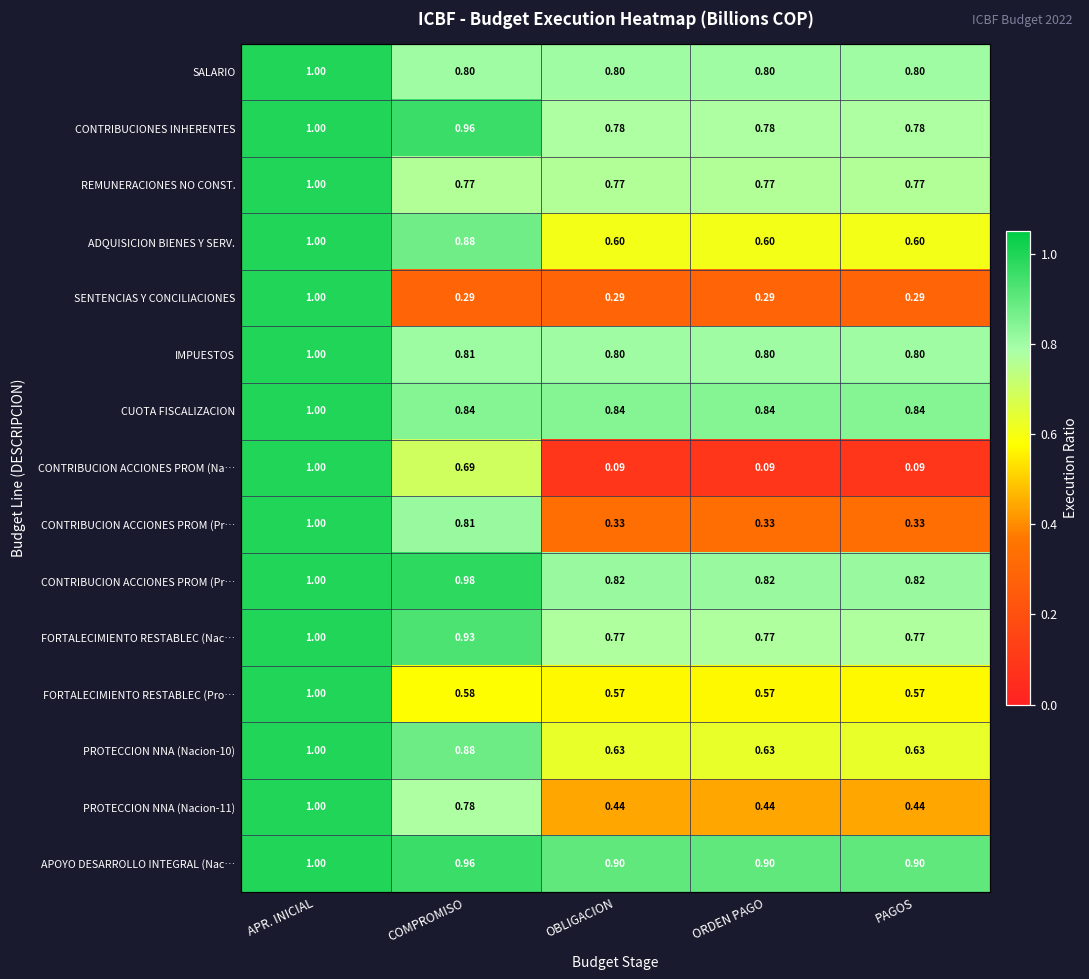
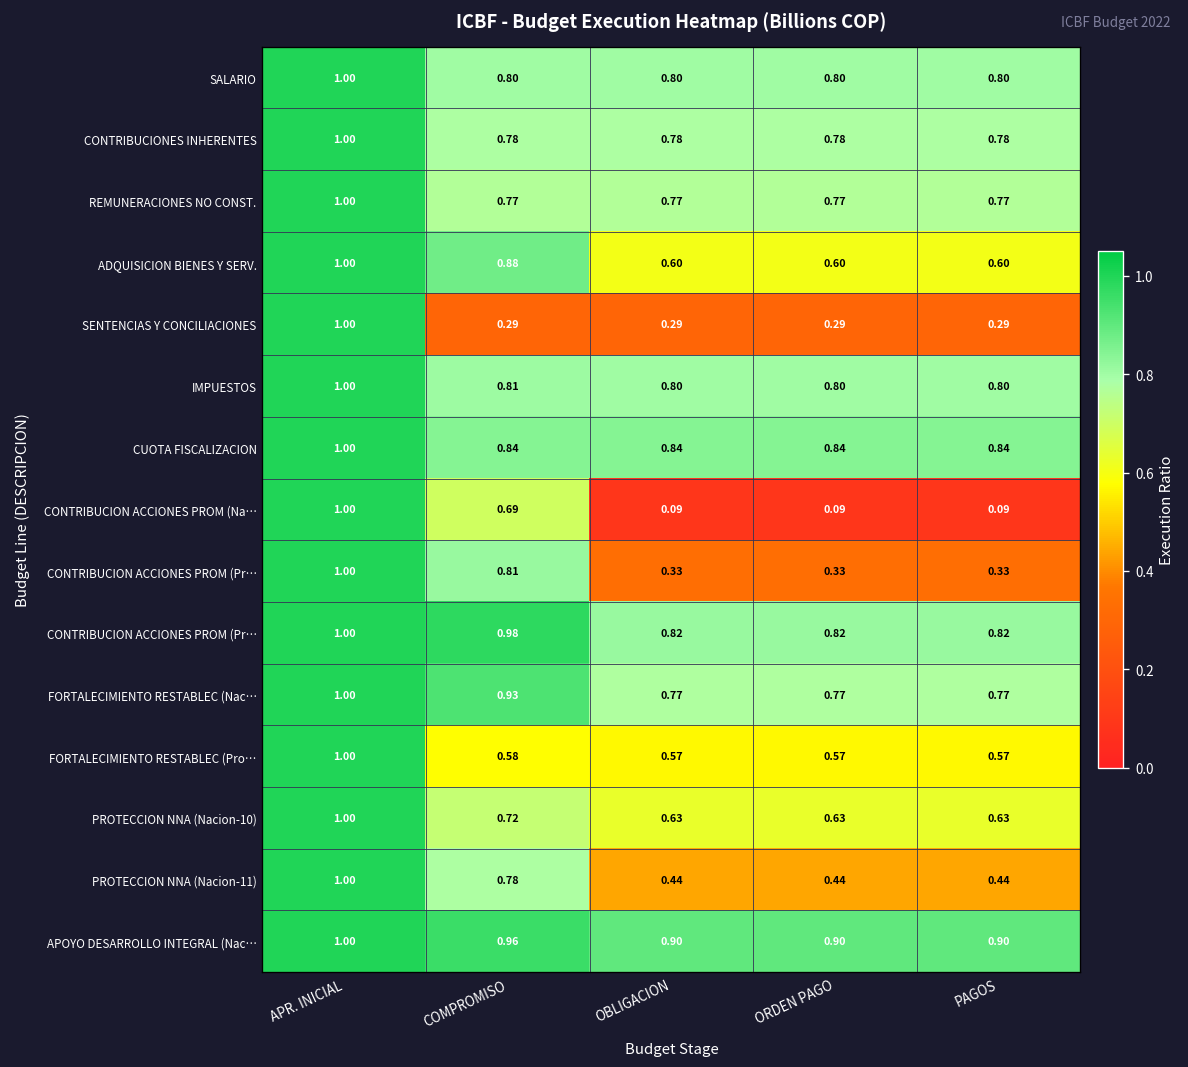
CONTRIBUCIONES INHERENTES, COMPROMISO: 0.96 -> 0.78
PROTECCION NNA (Nacion-10), COMPROMISO: 0.88 -> 0.72
